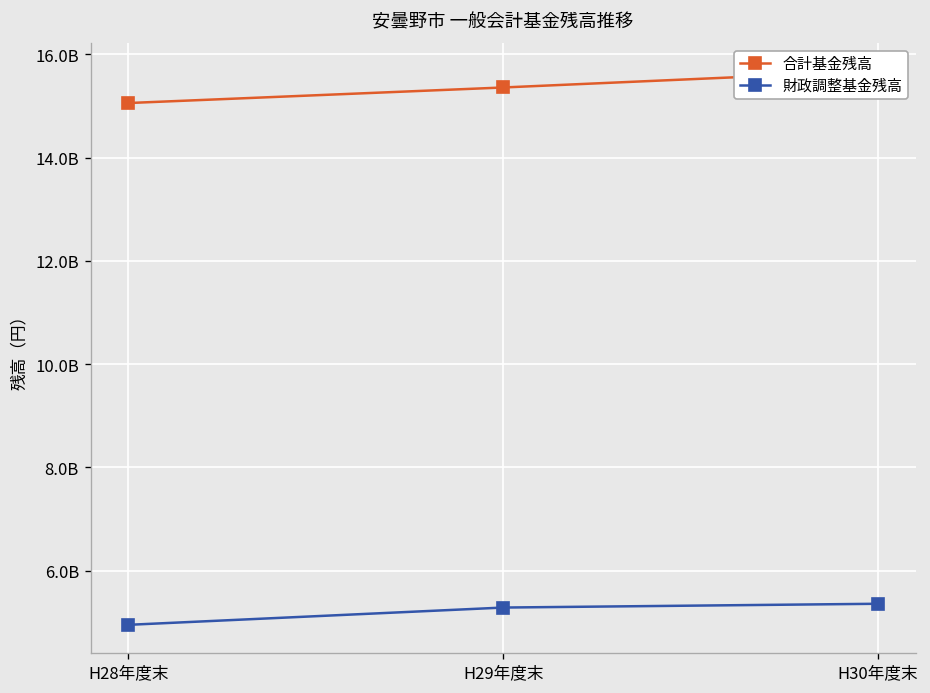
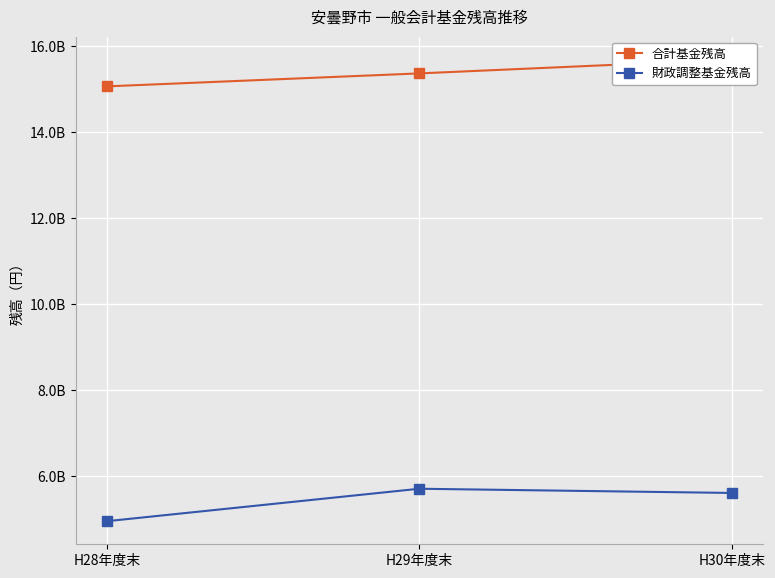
財政調整基金残高, H29年度末: 5300000000 -> 5700000000
財政調整基金残高, H30年度末: 5400000000 -> 5600000000
